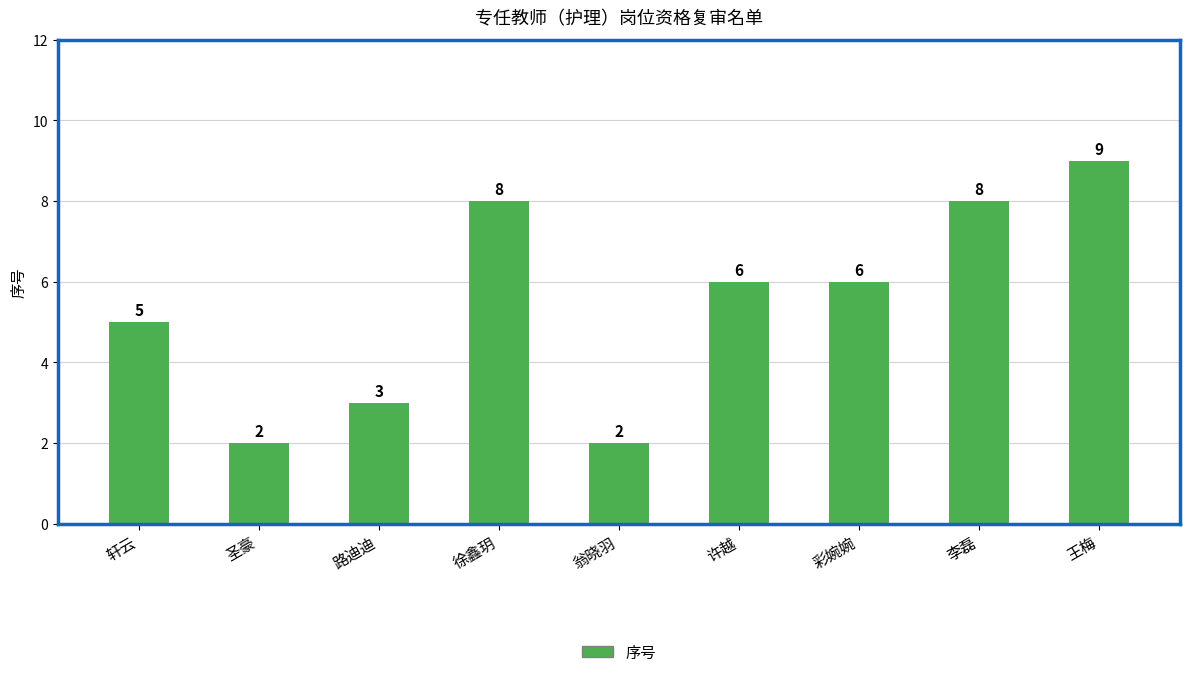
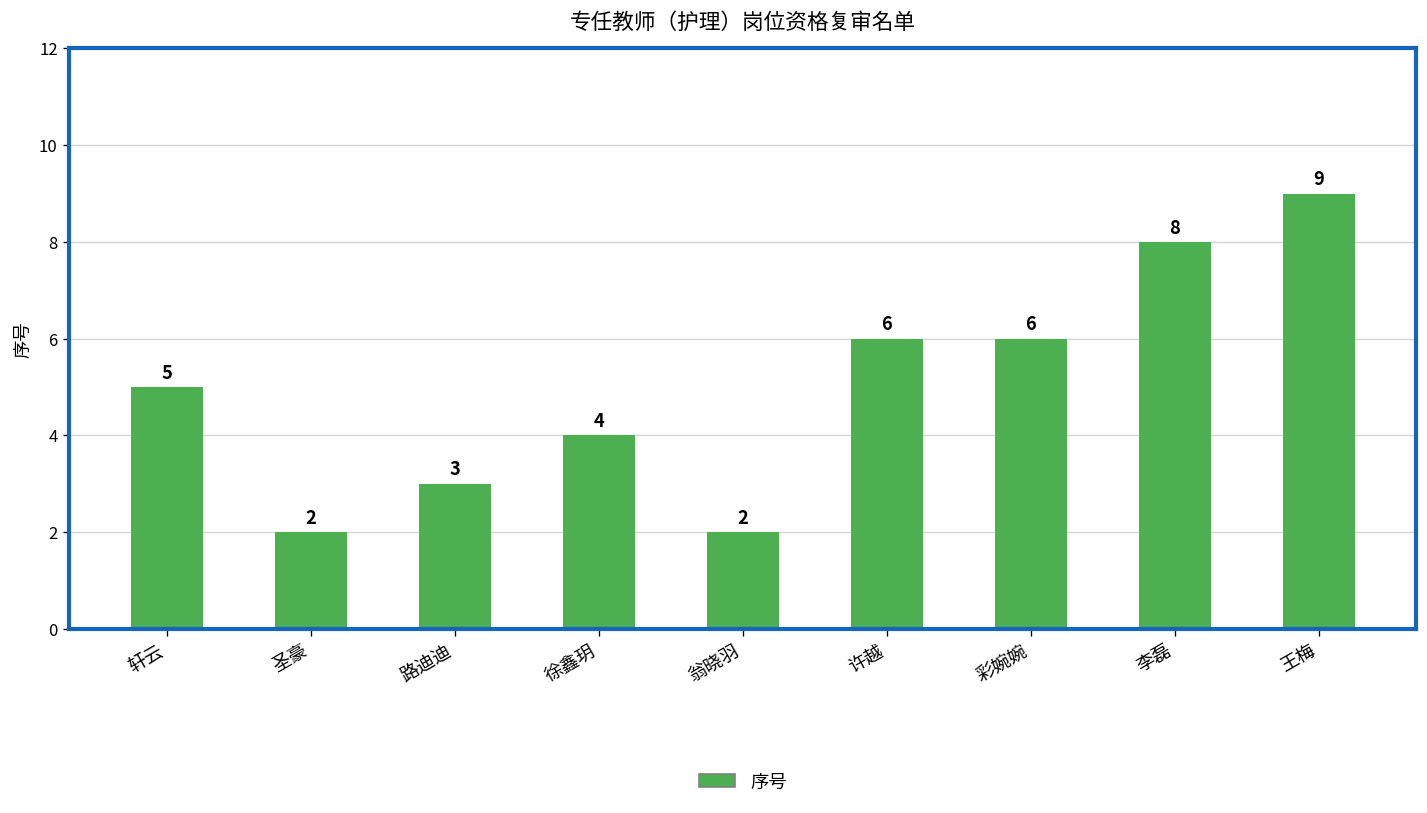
徐鑫玥: 8 -> 4
